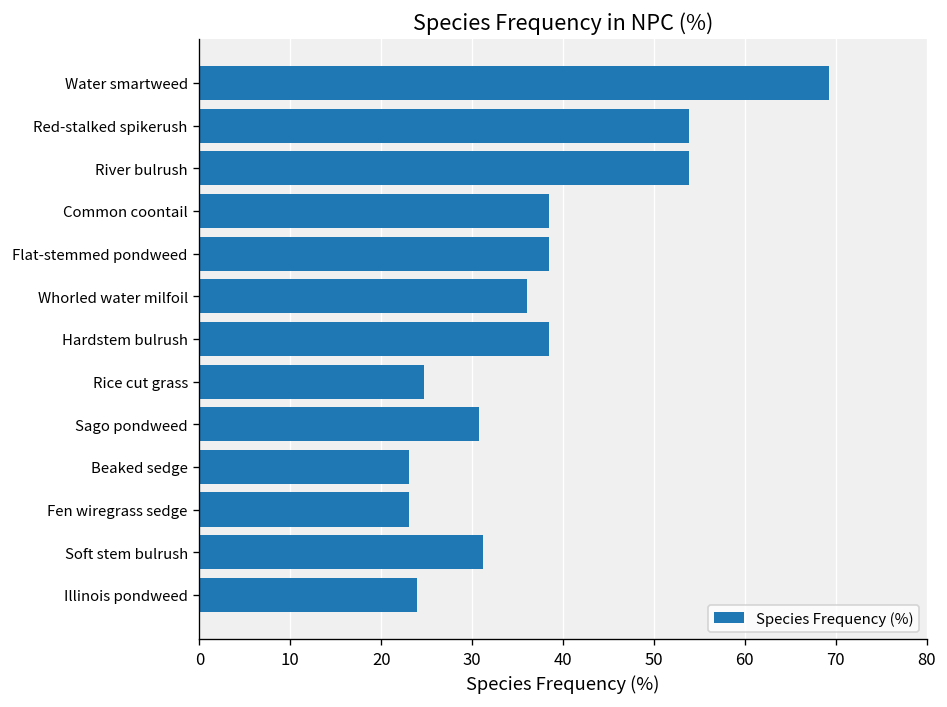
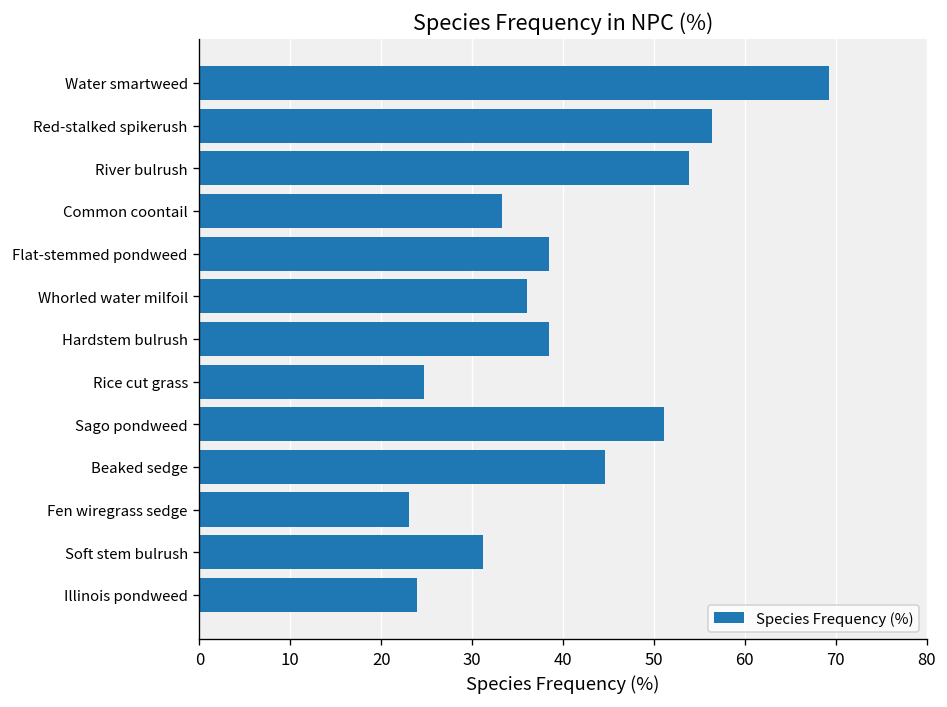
Red-stalked spikerush: 54 -> 56
Common coontail: 38 -> 33
Sago pondweed: 31 -> 51
Beaked sedge: 23 -> 45
